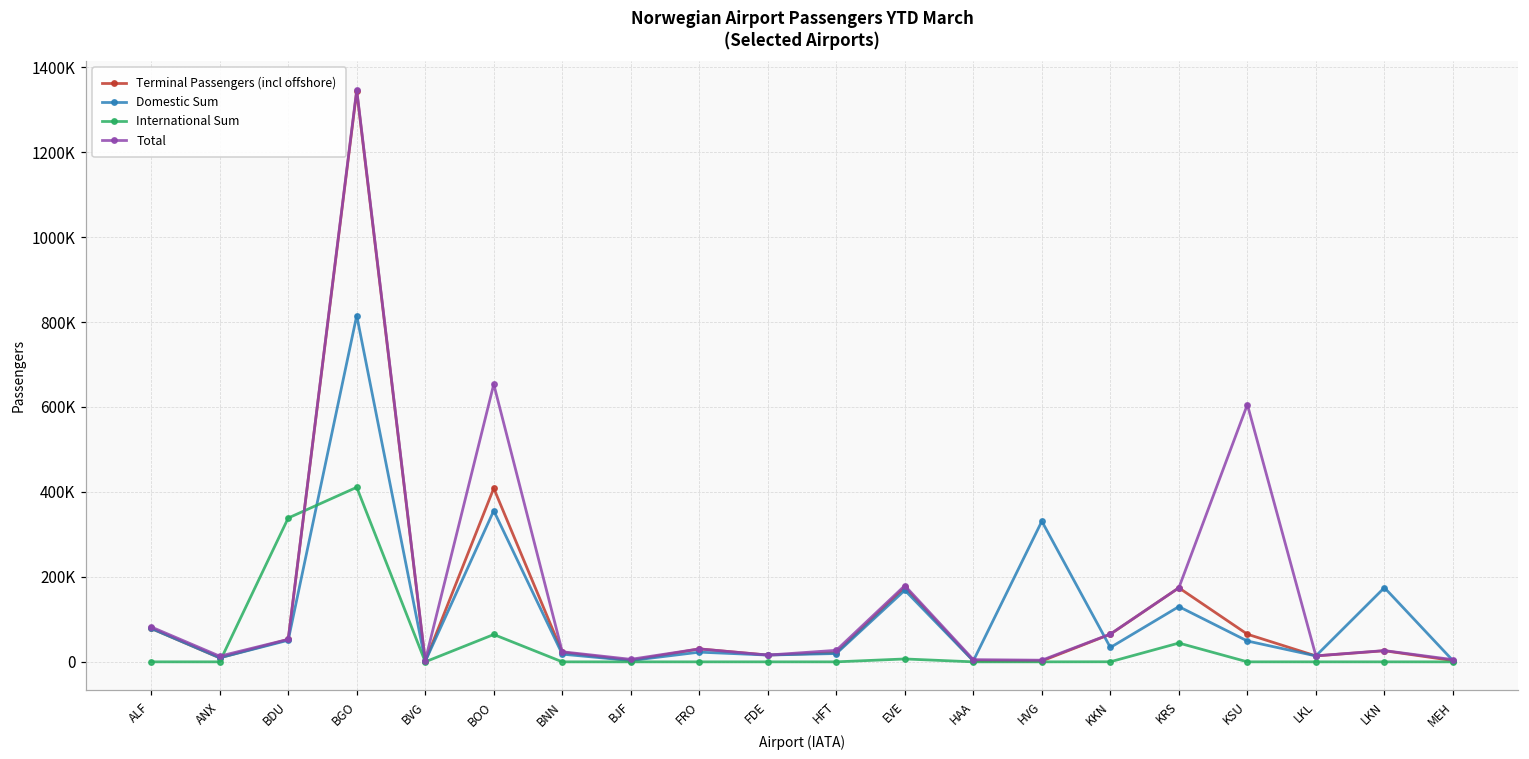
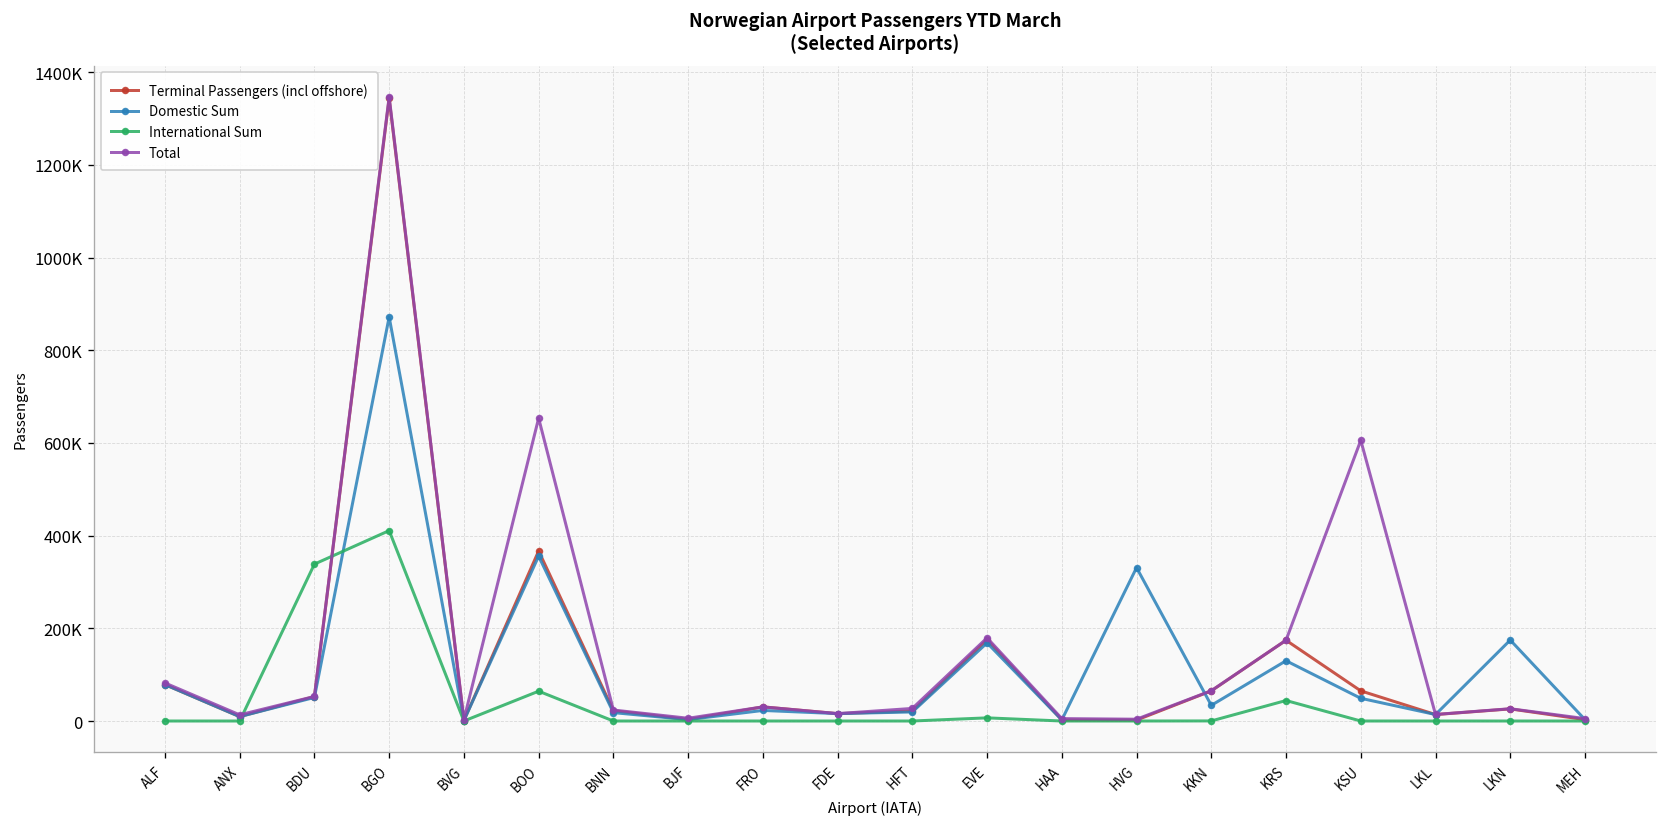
Domestic Sum, BGO: 820000 -> 870000
Terminal Passengers (incl offshore), BOO: 410000 -> 370000
